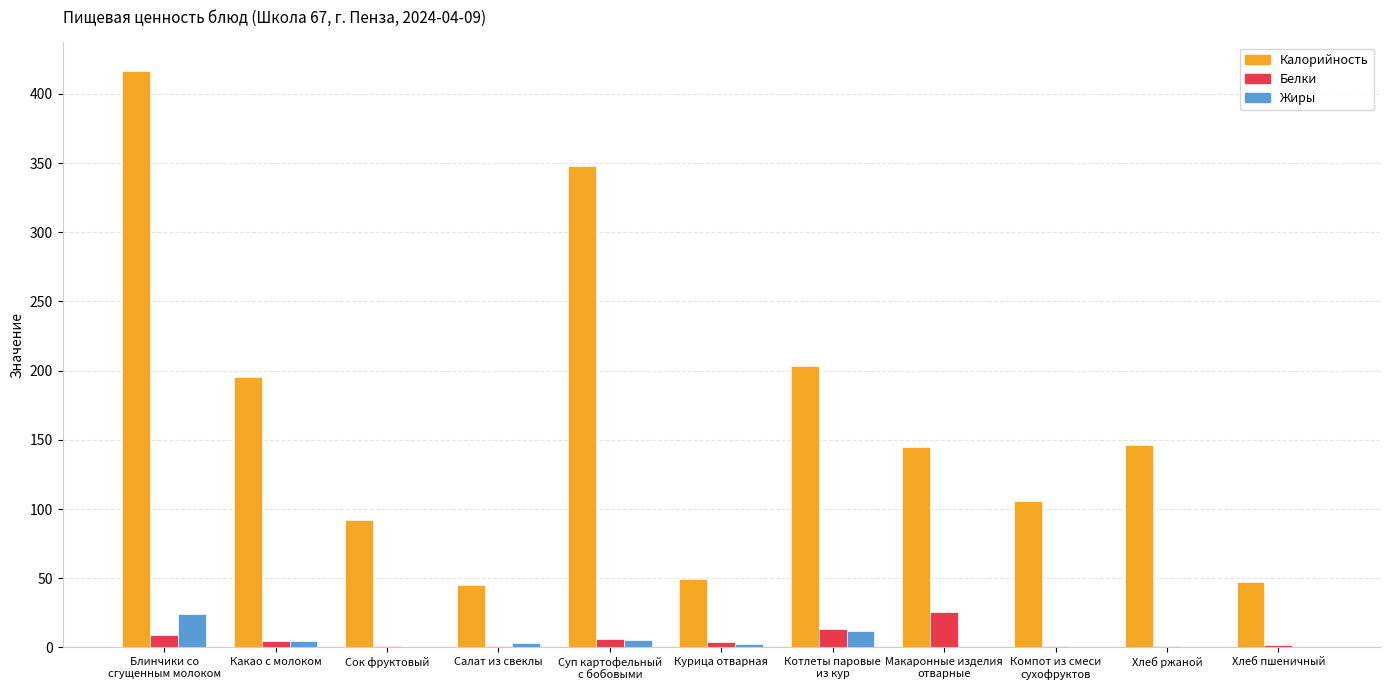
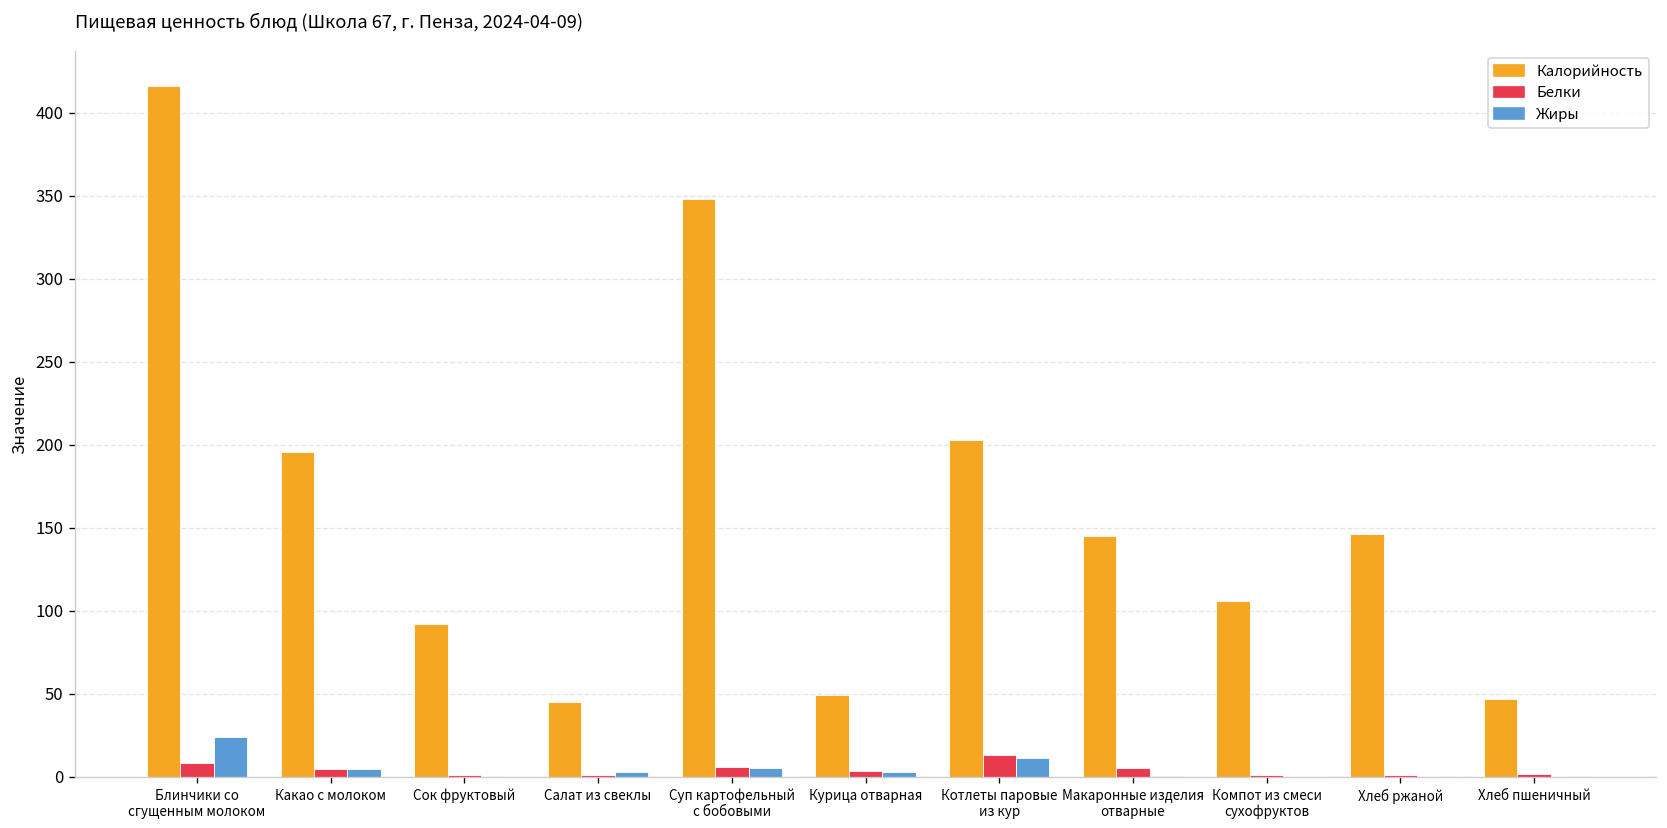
Белки, Макаронные изделия отварные: 25 -> 6
